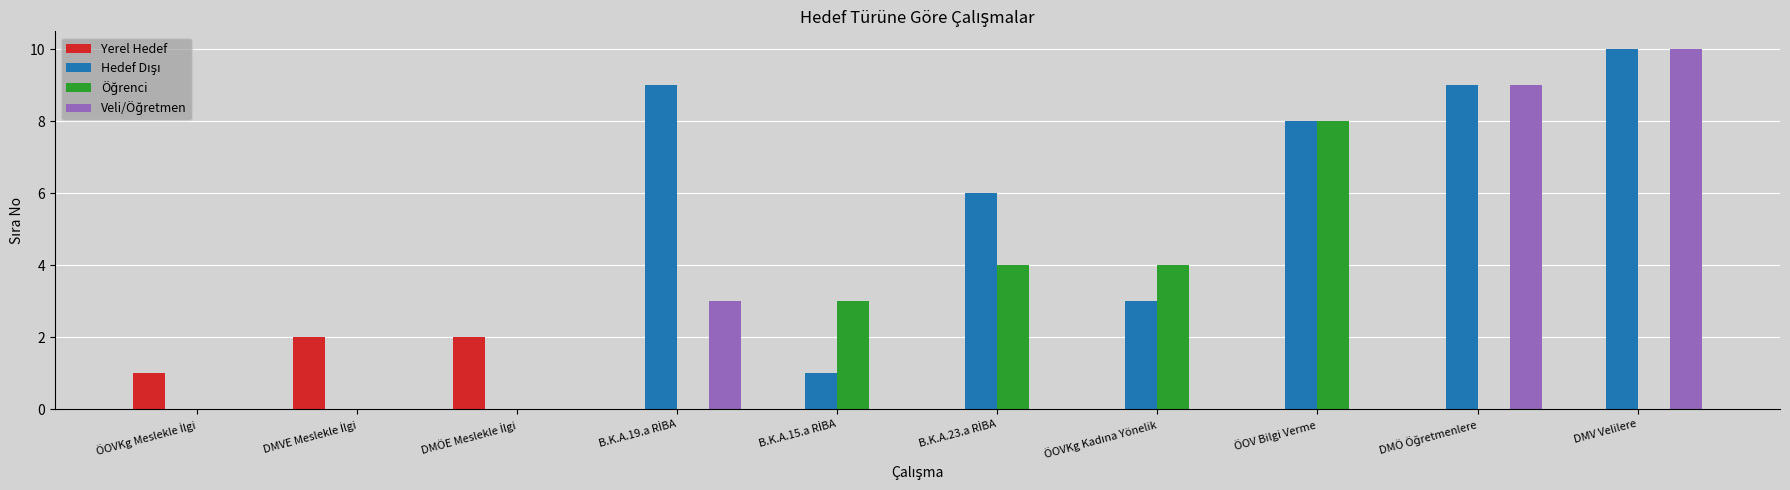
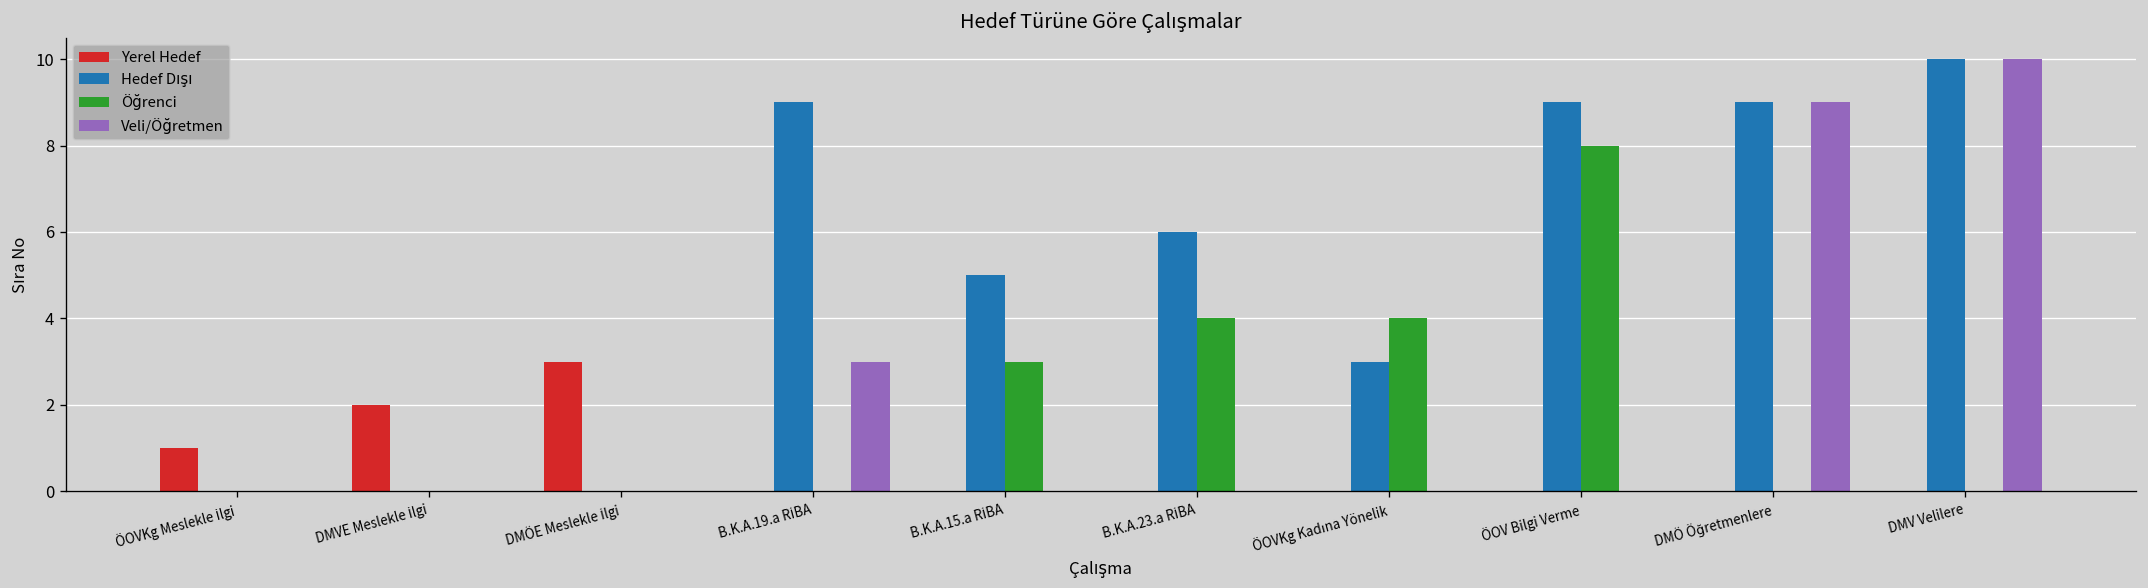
Yerel Hedef, DMÖE Meslekle İlgi: 2 -> 3
Hedef Dışı, B.K.A.15.a RİBA: 1 -> 5
Hedef Dışı, ÖOV Bilgi Verme: 8 -> 9
